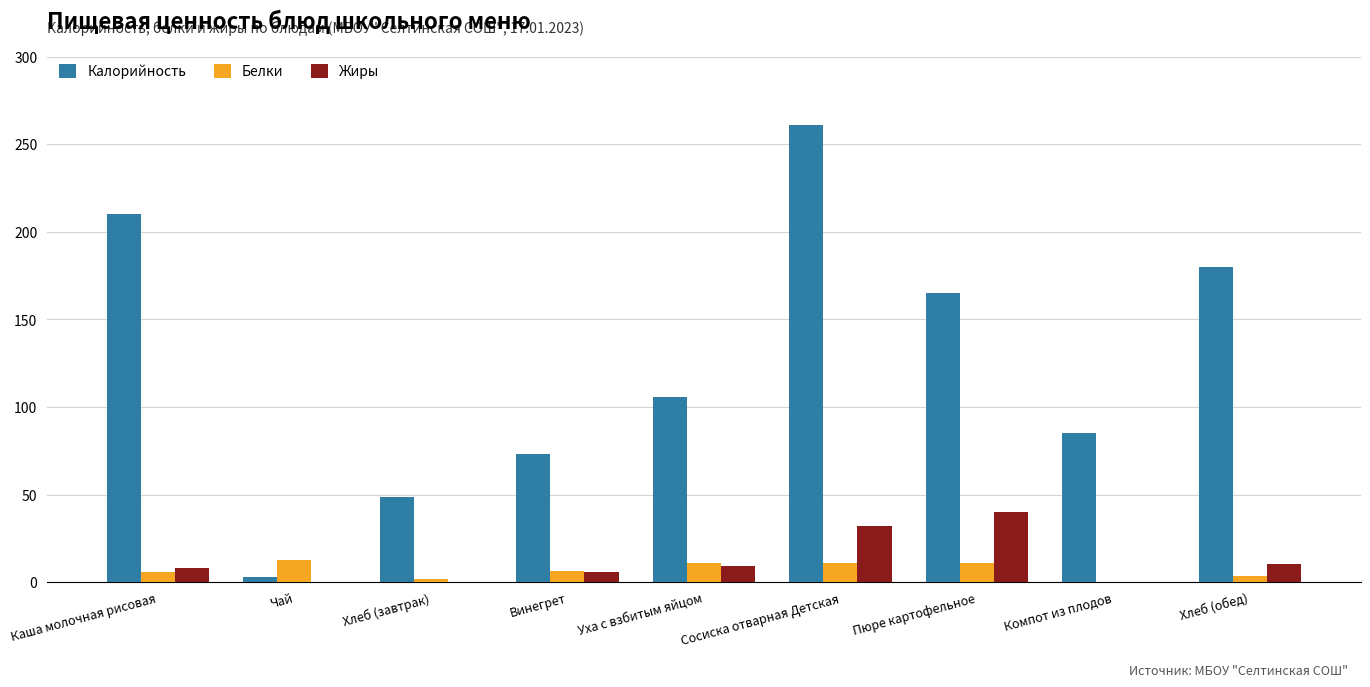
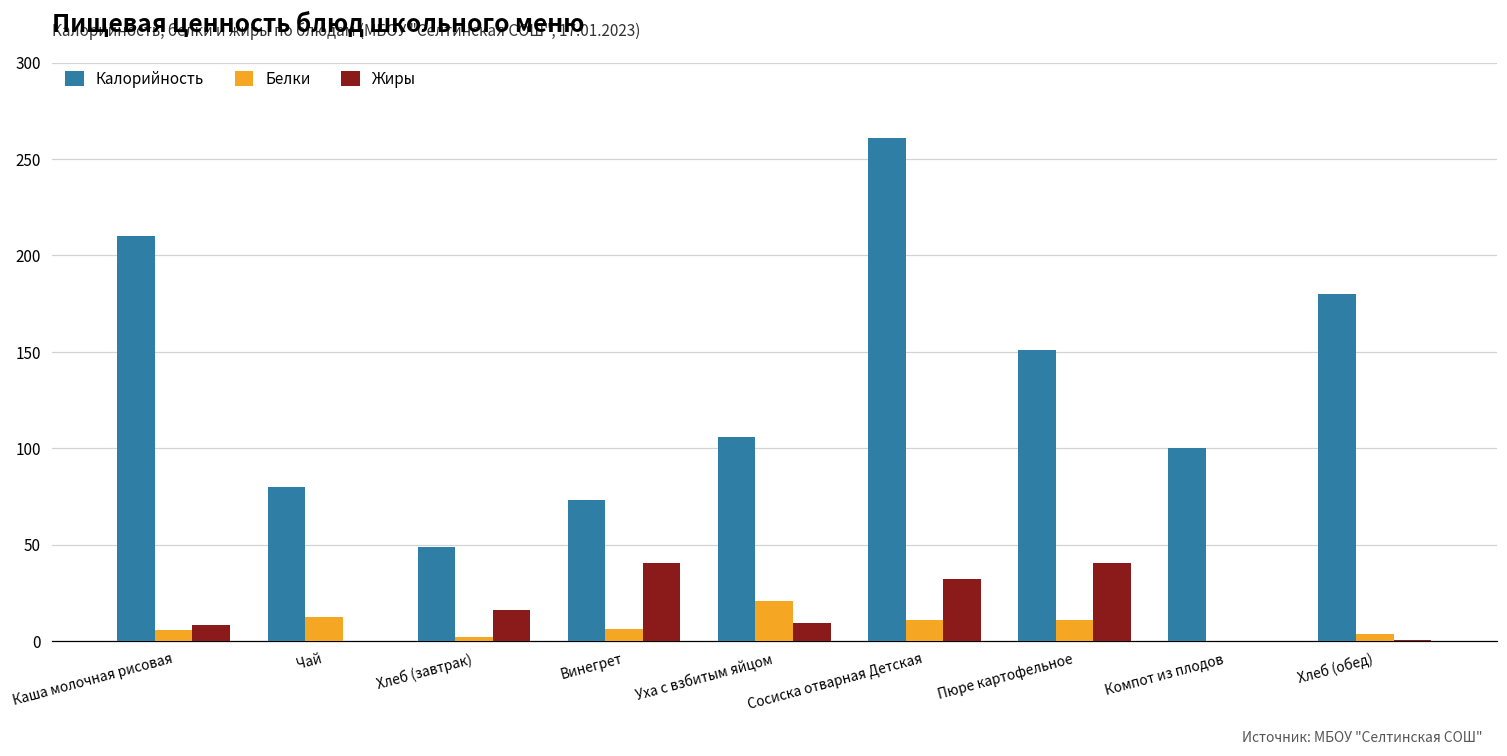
Калорийность, Чай: 3 -> 80
Жиры, Хлеб (завтрак): 0 -> 16
Жиры, Винегрет: 6 -> 40
Белки, Уха с взбитым яйцом: 11 -> 21
Калорийность, Пюре картофельное: 165 -> 151
Калорийность, Компот из плодов: 85 -> 100
Жиры, Хлеб (обед): 11 -> 0
